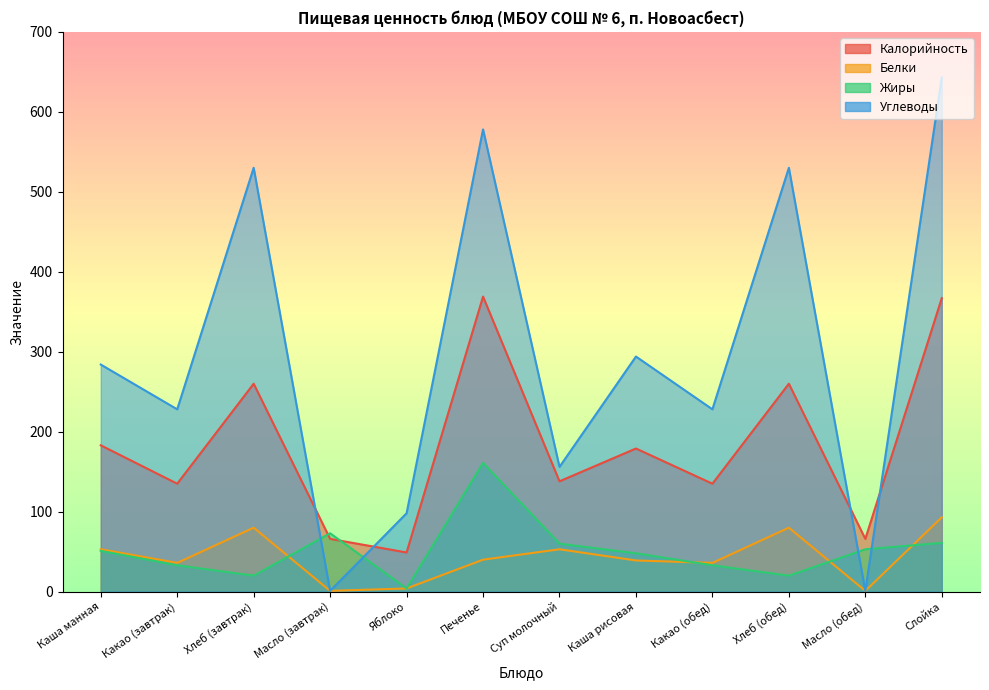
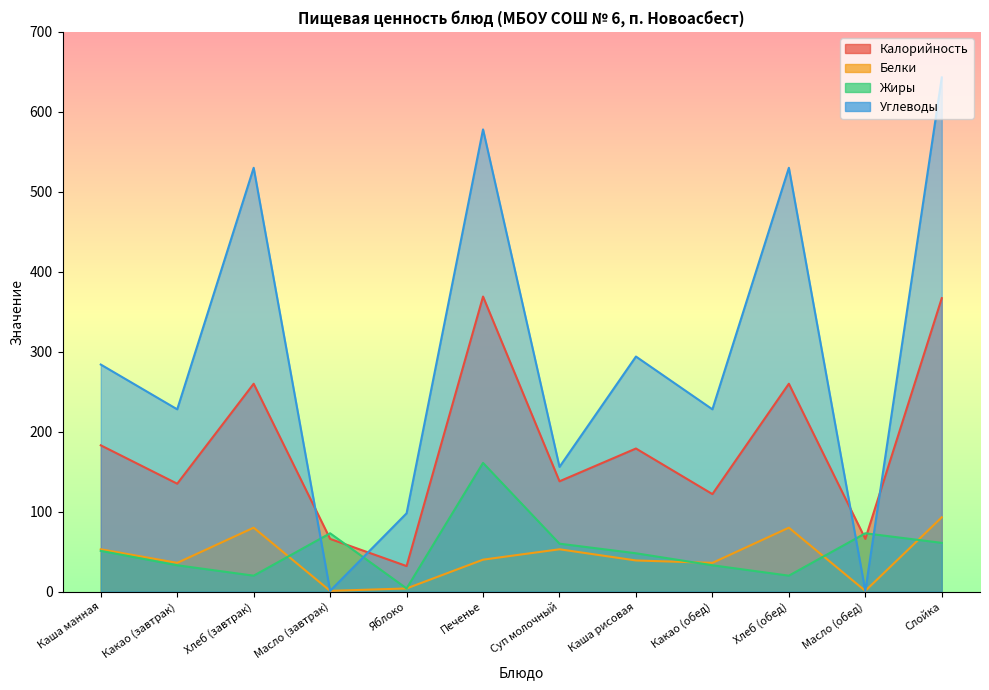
Калорийность, Яблоко: 50 -> 30
Калорийность, Какао (обед): 140 -> 120
Жиры, Масло (обед): 50 -> 70
